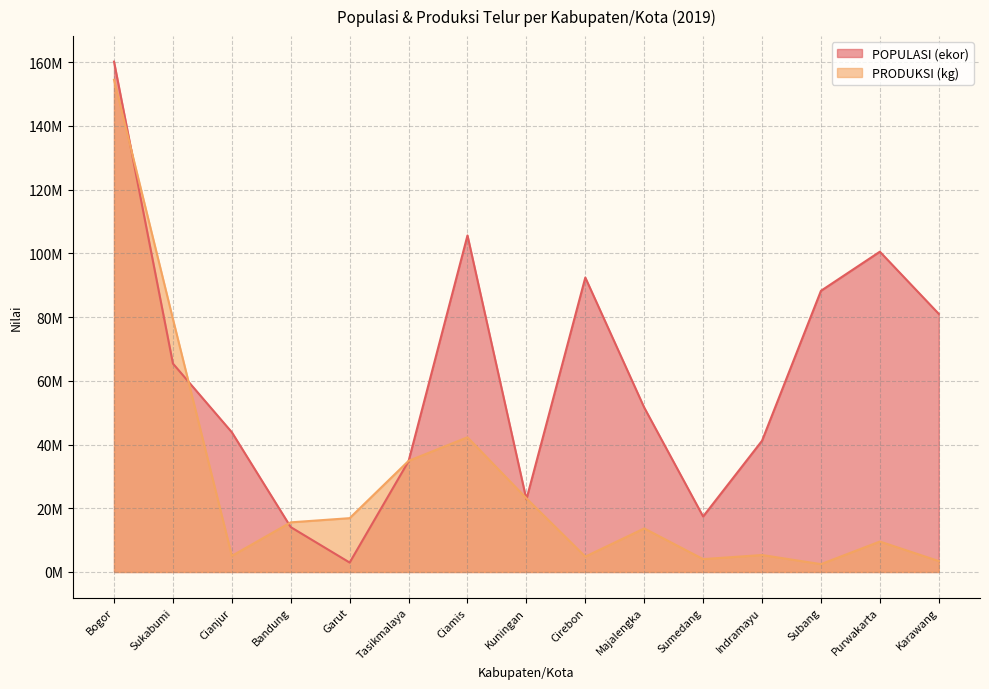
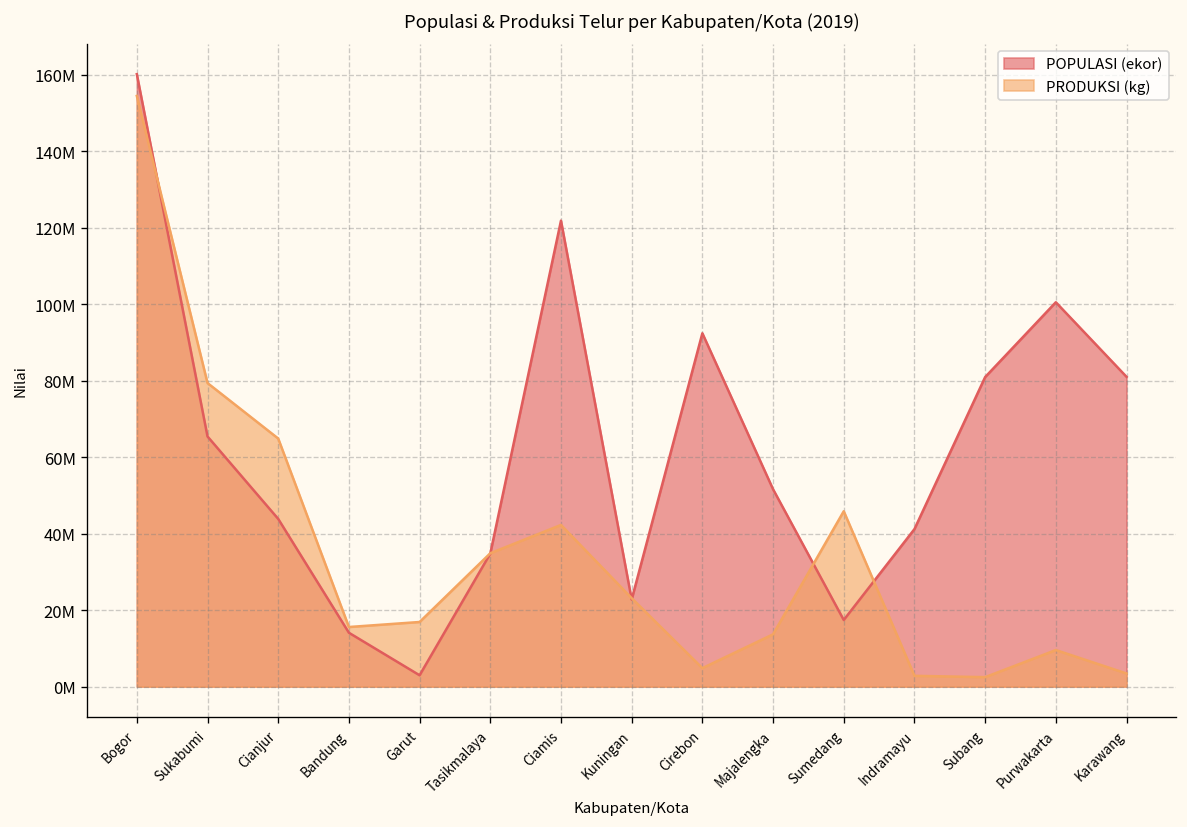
PRODUKSI (kg), Cianjur: 5000000 -> 65000000
POPULASI (ekor), Ciamis: 106000000 -> 122000000
PRODUKSI (kg), Sumedang: 4000000 -> 46000000
PRODUKSI (kg), Indramayu: 5000000 -> 3000000
POPULASI (ekor), Subang: 88000000 -> 81000000
